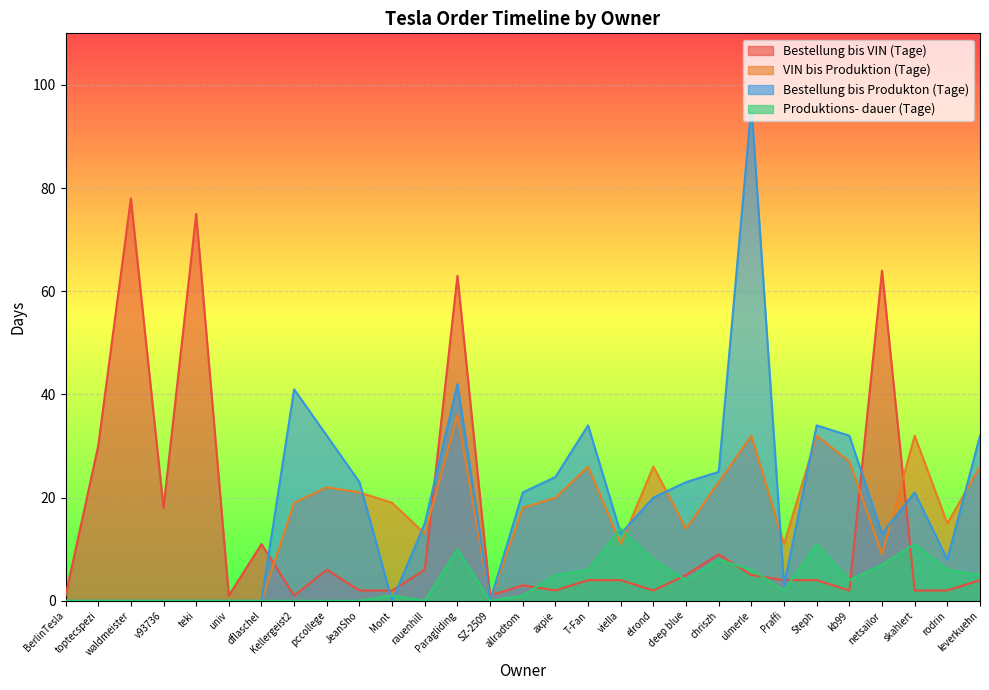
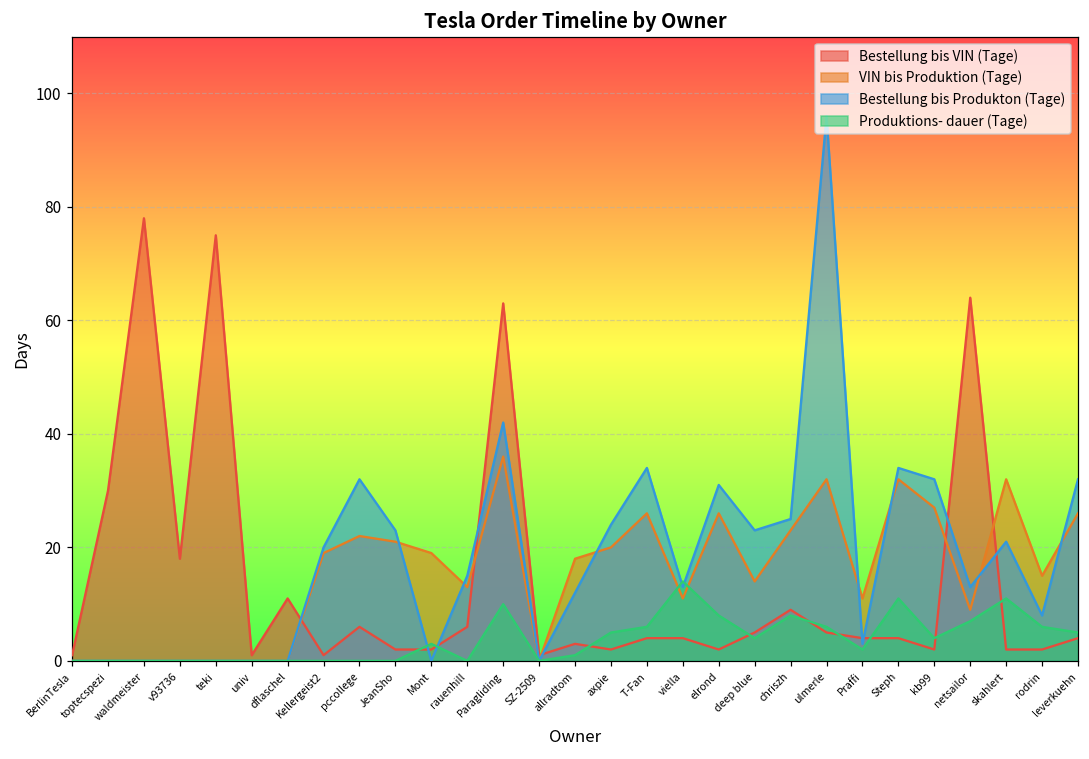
Bestellung bis Produkton (Tage), Kellergeist2: 41 -> 20
Produktions- dauer (Tage), Mont: 1 -> 3
Bestellung bis Produkton (Tage), allradtom: 21 -> 12
Bestellung bis Produkton (Tage), elrond: 20 -> 31
